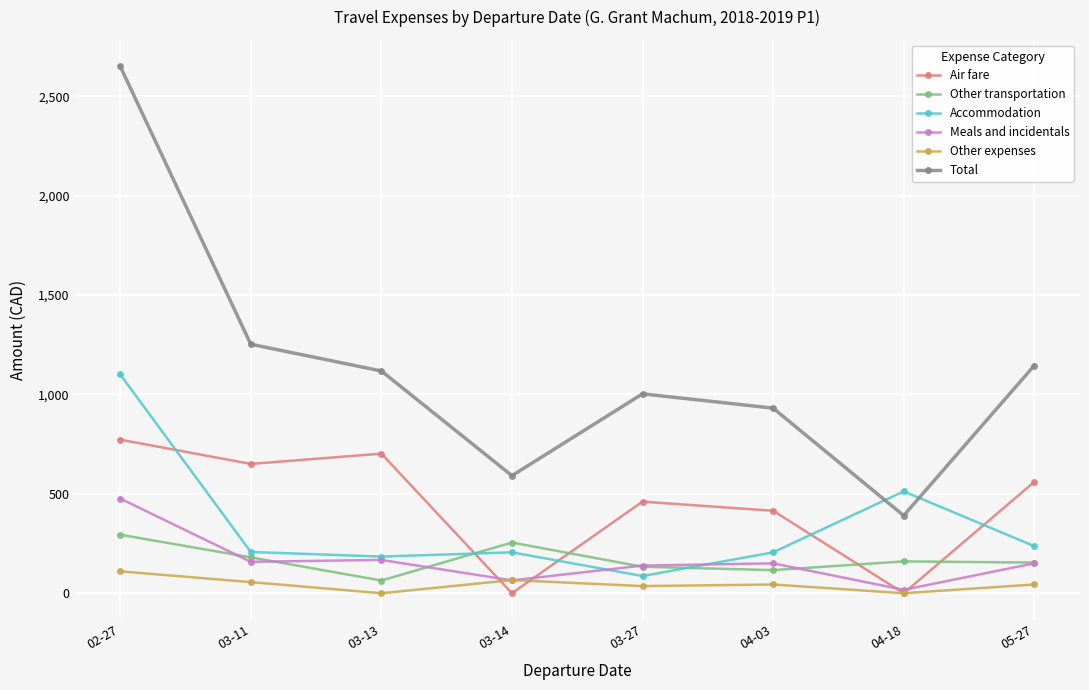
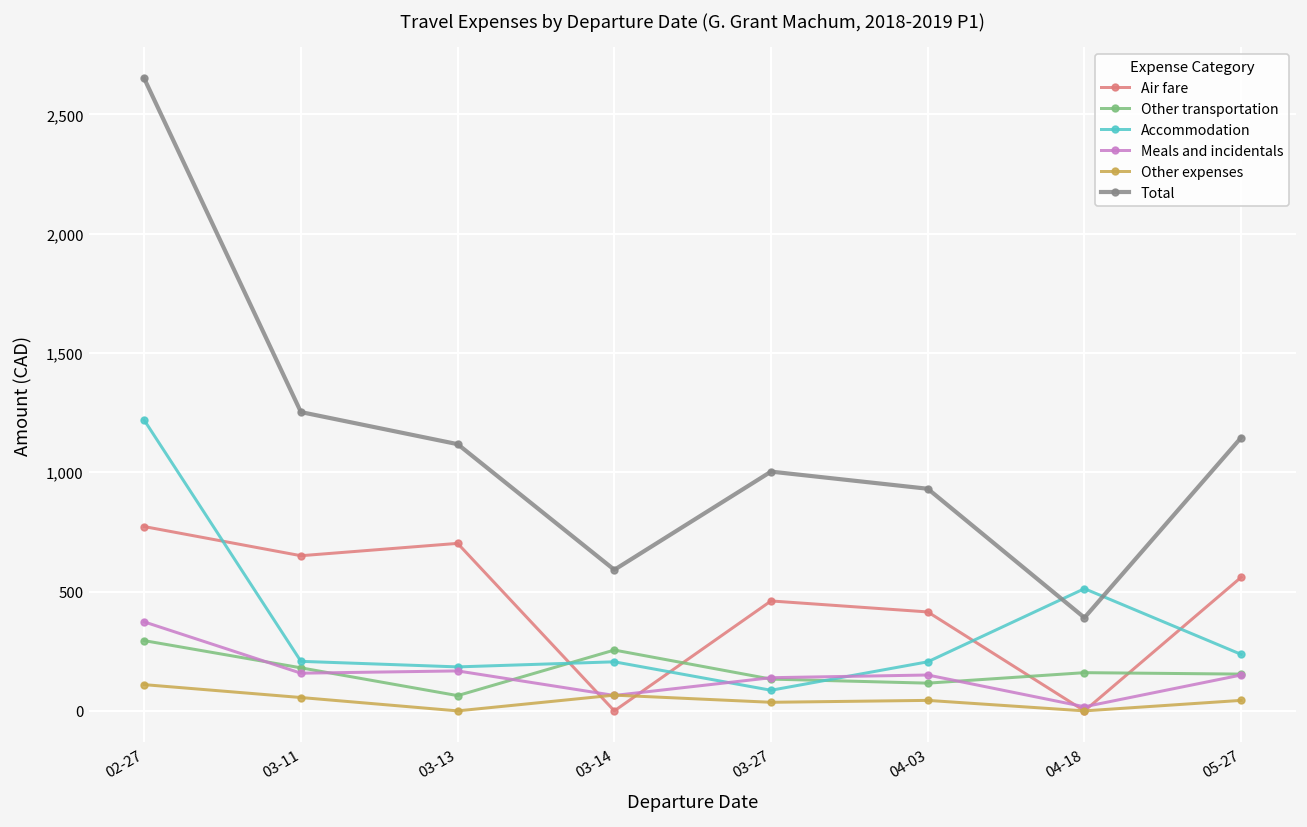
Accommodation, 02-27: 1,100 -> 1,220
Meals and incidentals, 02-27: 480 -> 370
